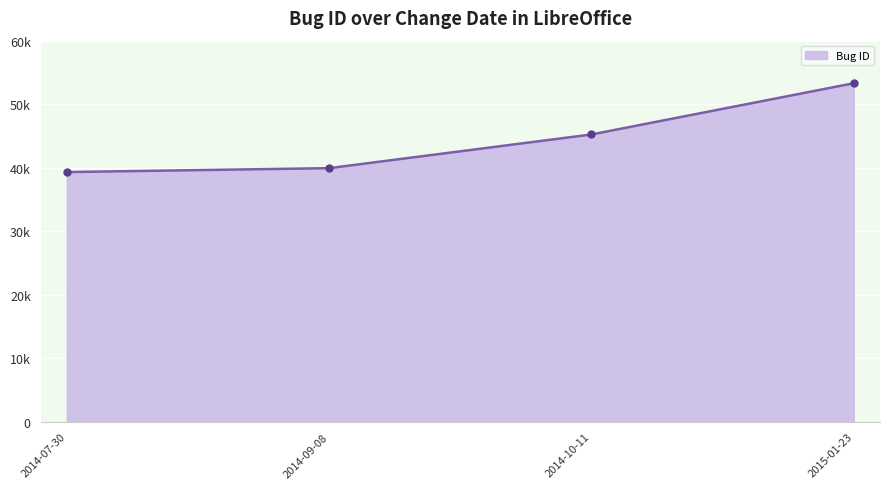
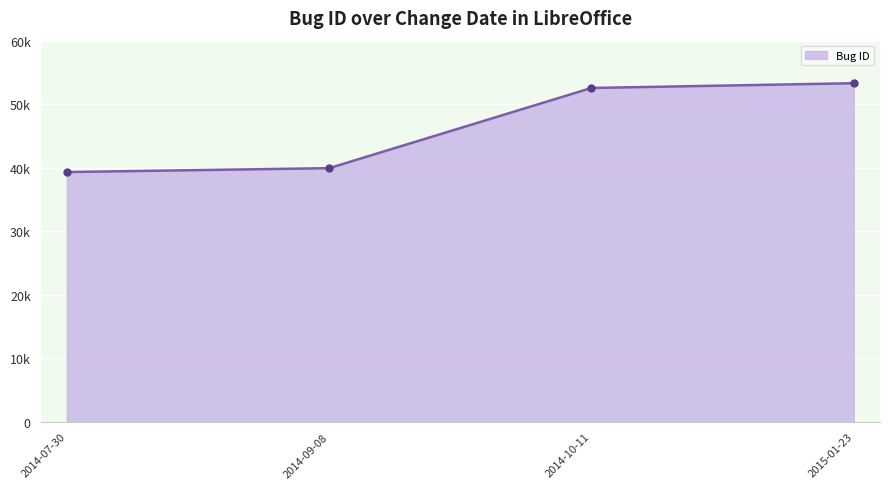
2014-10-11: 45000 -> 53000
